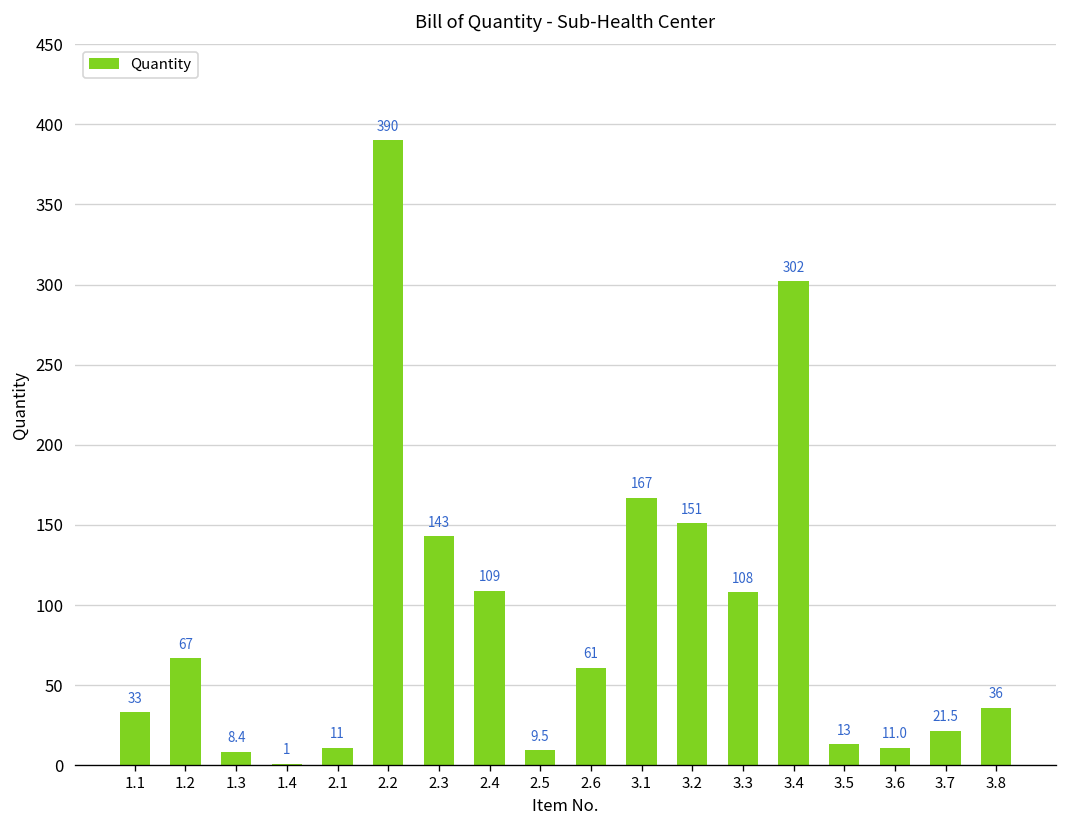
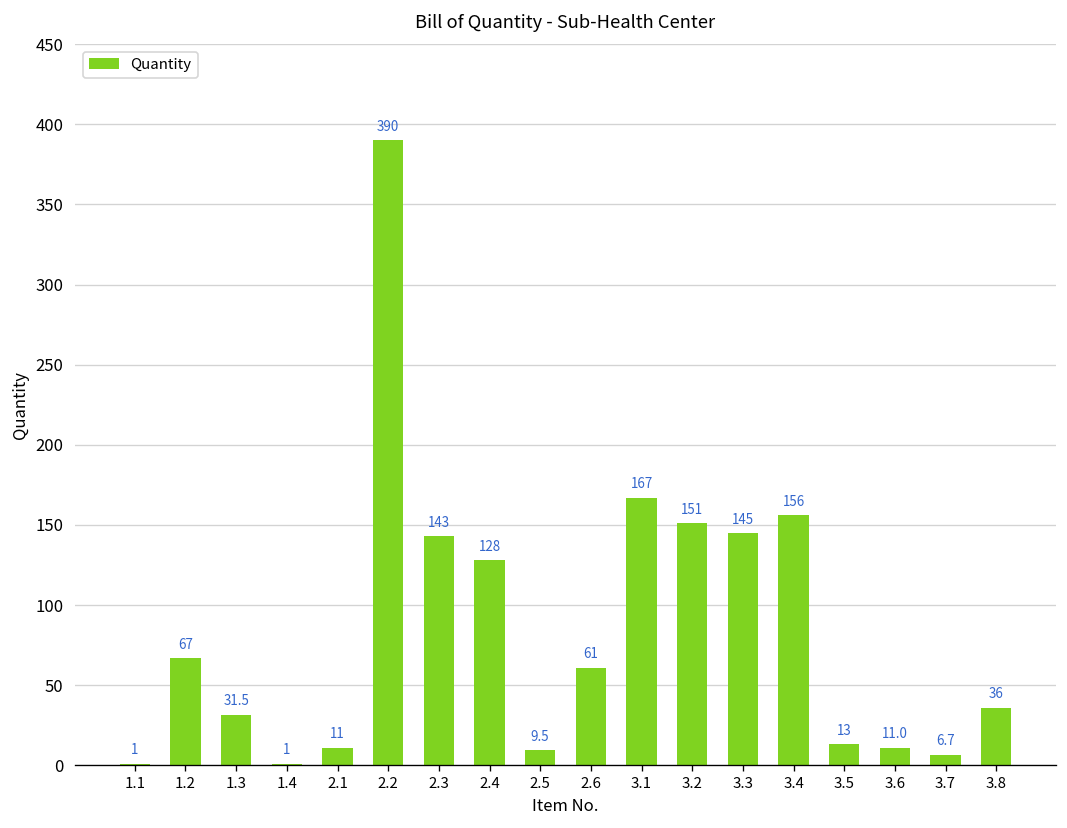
1.1: 33 -> 1
1.3: 8.4 -> 31.5
2.4: 109 -> 128
3.3: 108 -> 145
3.4: 302 -> 156
3.7: 21.5 -> 6.7
